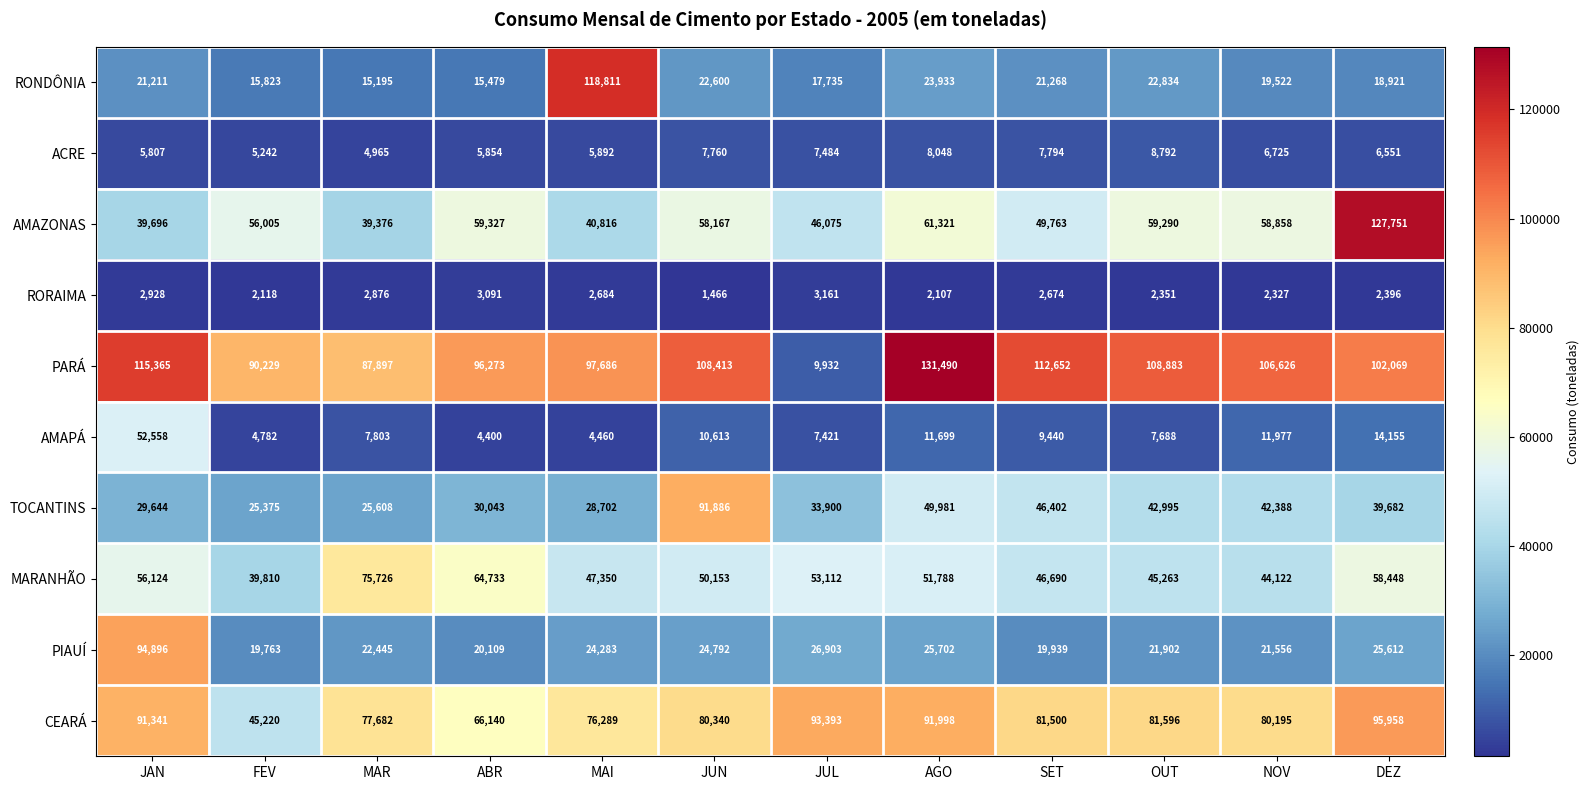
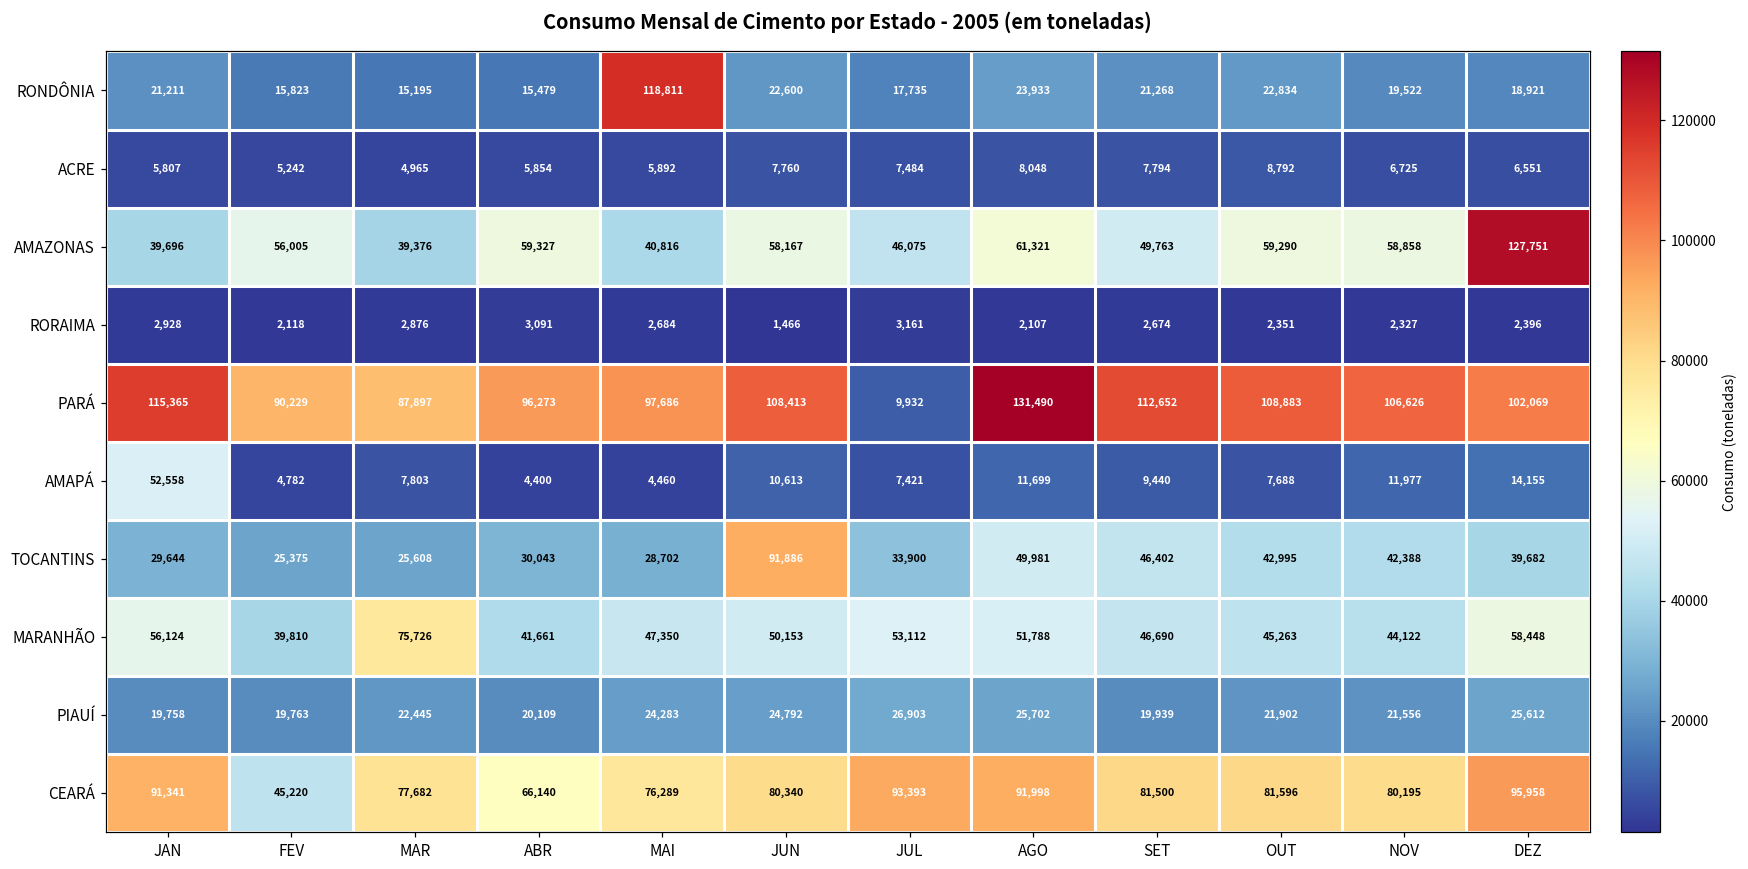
MARANHÃO, ABR: 64,733 -> 41,661
PIAUÍ, JAN: 94,896 -> 19,758
